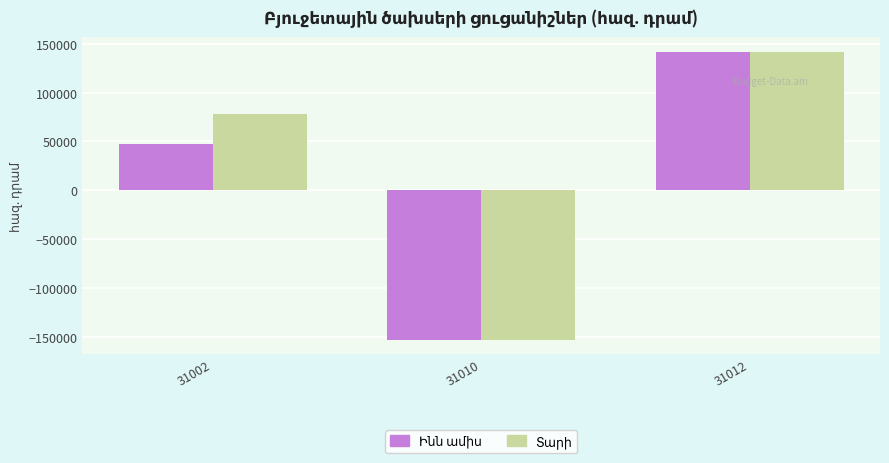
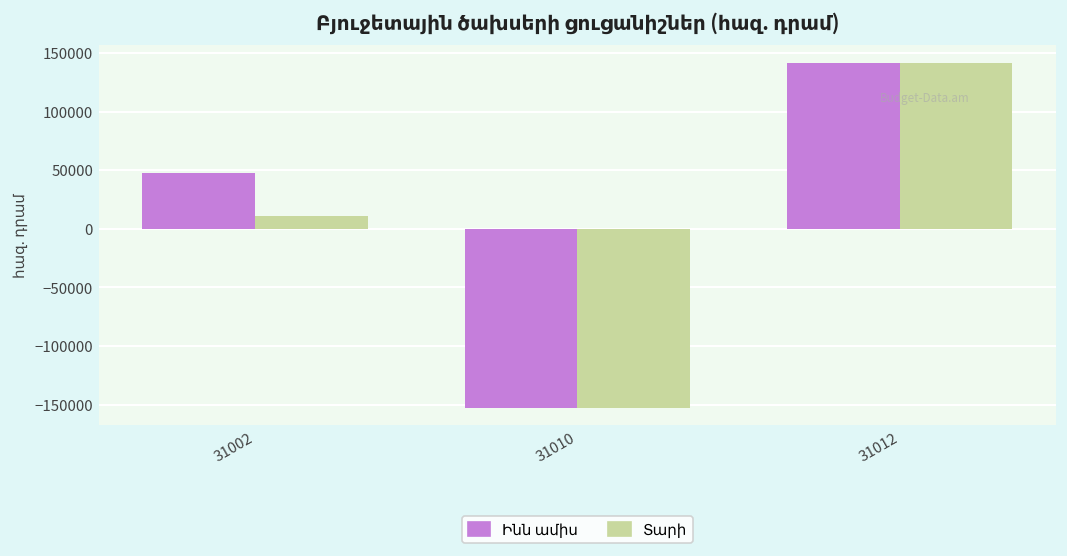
Տարի, 31002: 80000 -> 10000
